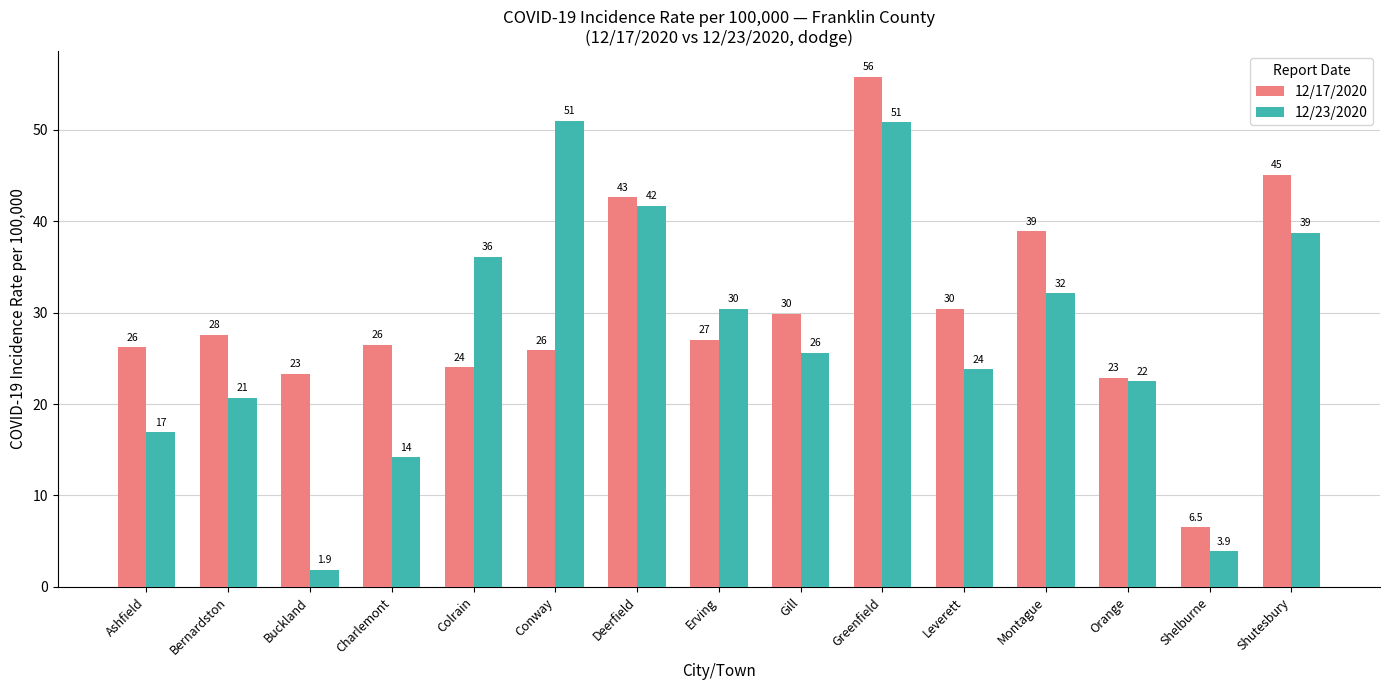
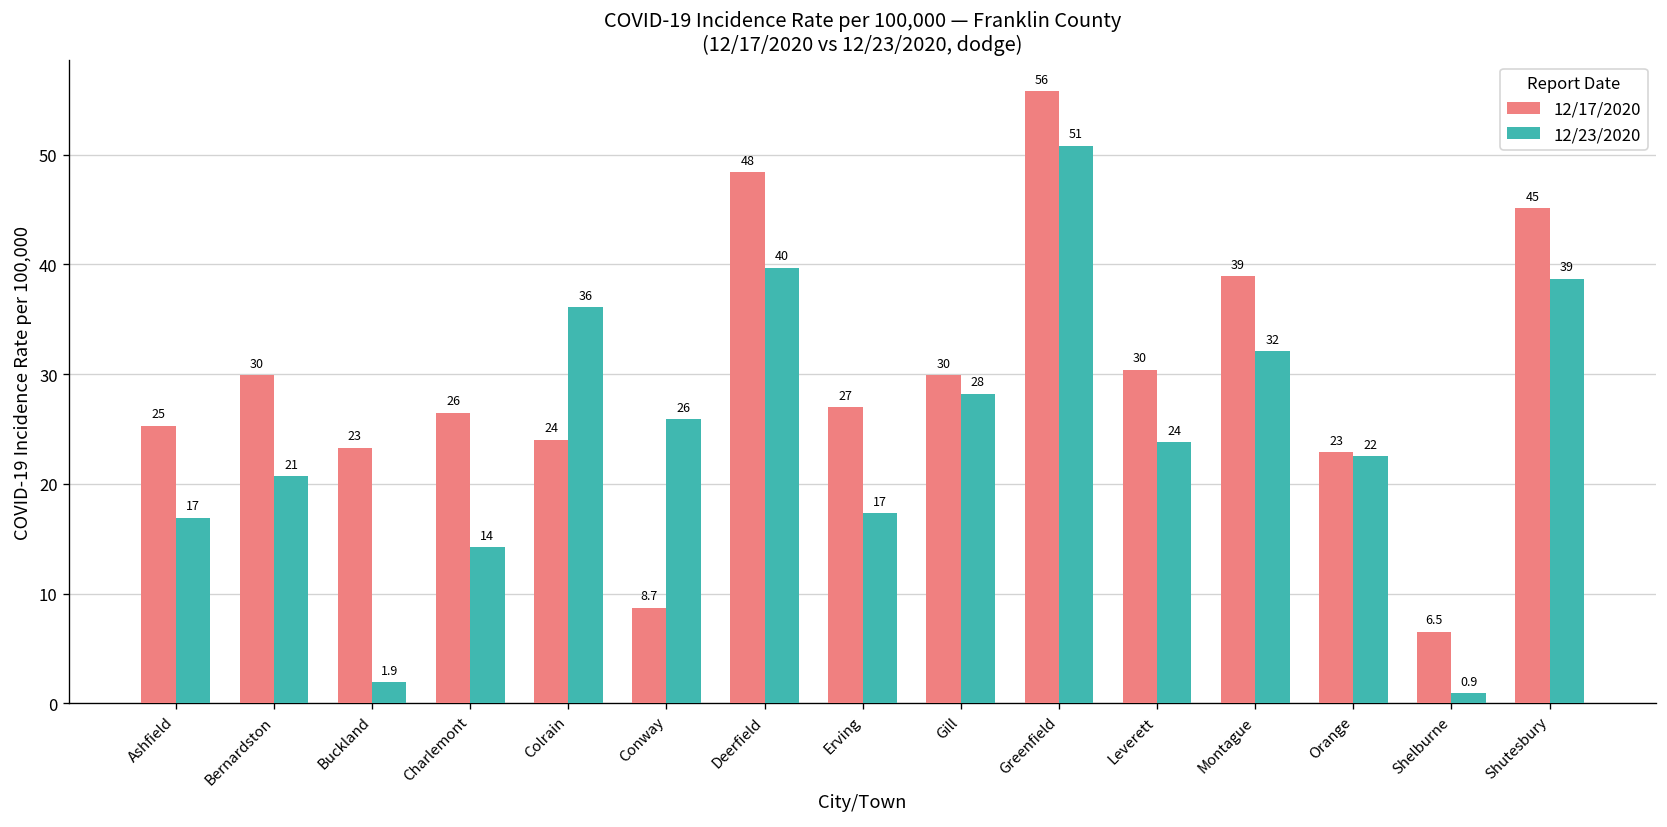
12/17/2020, Ashfield: 26 -> 25
12/17/2020, Bernardston: 28 -> 30
12/17/2020, Conway: 26 -> 8.7
12/23/2020, Conway: 51 -> 26
12/17/2020, Deerfield: 43 -> 48
12/23/2020, Deerfield: 42 -> 40
12/23/2020, Erving: 30 -> 17
12/23/2020, Gill: 26 -> 28
12/23/2020, Shelburne: 3.9 -> 0.9
